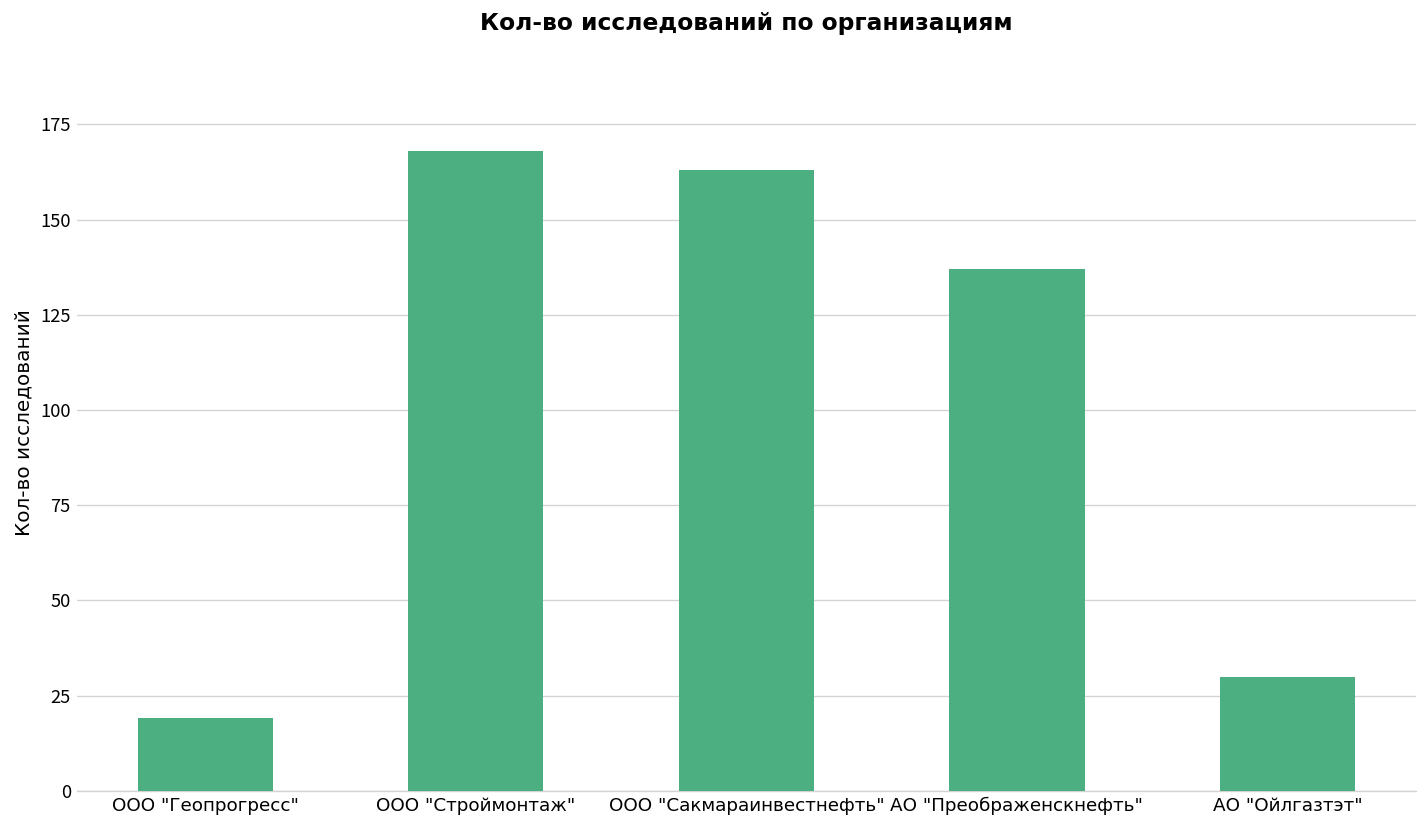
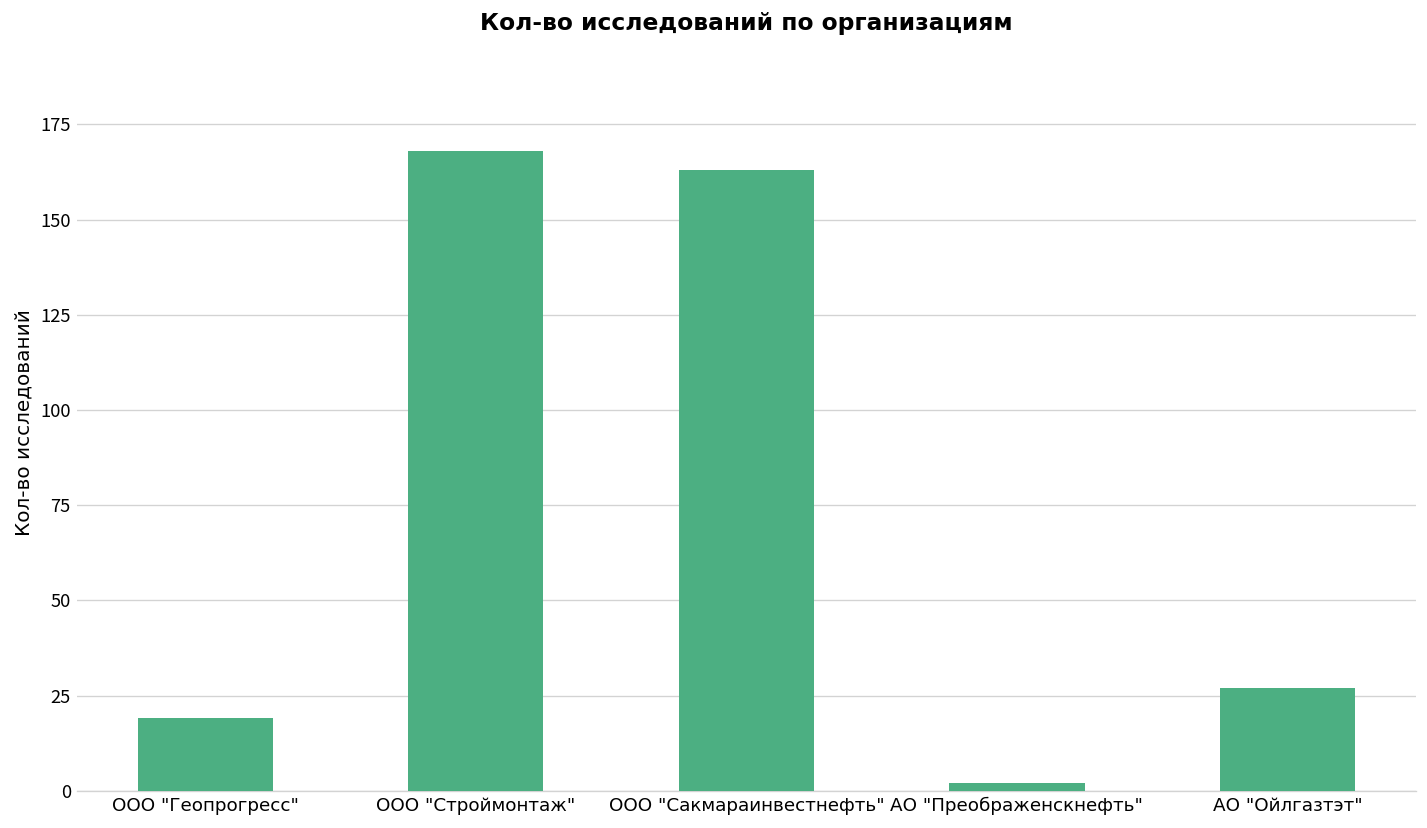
АО "Преображенскнефть": 137 -> 2
АО "Ойлгазтэт": 30 -> 27
